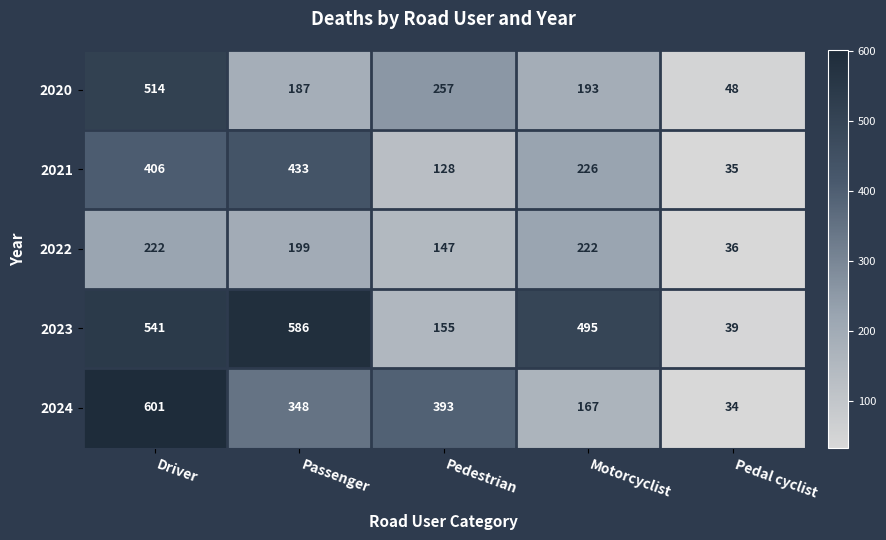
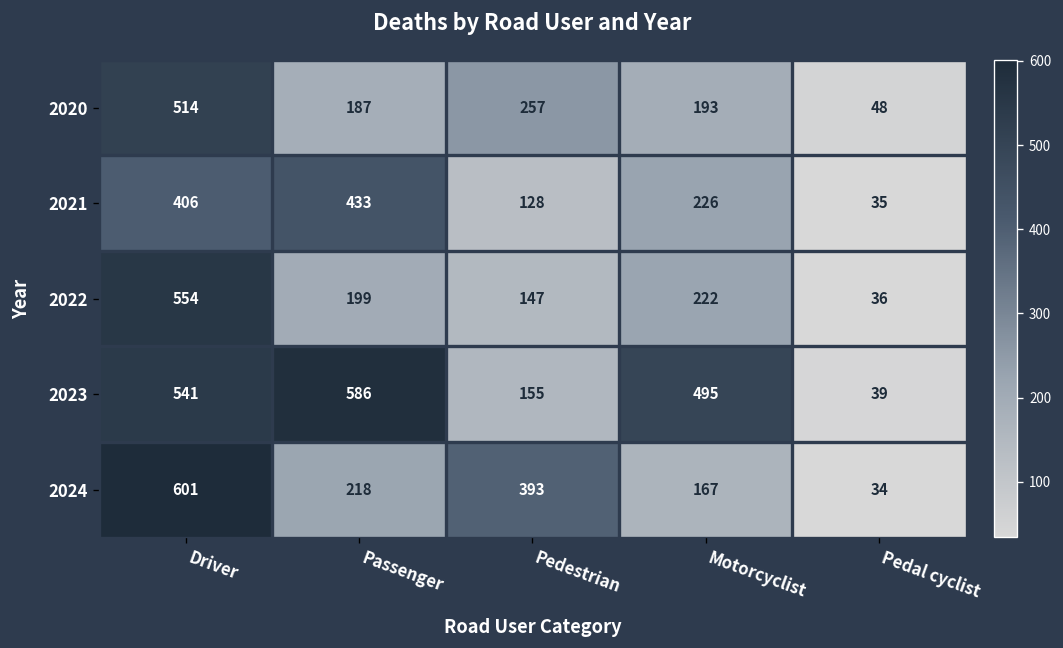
2022, Driver: 222 -> 554
2024, Passenger: 348 -> 218
